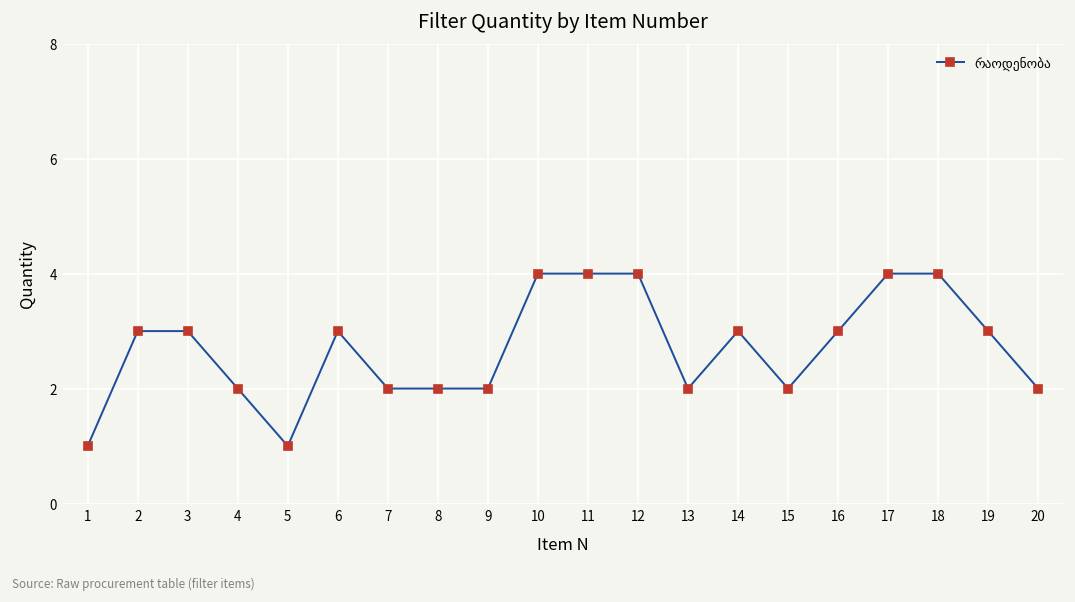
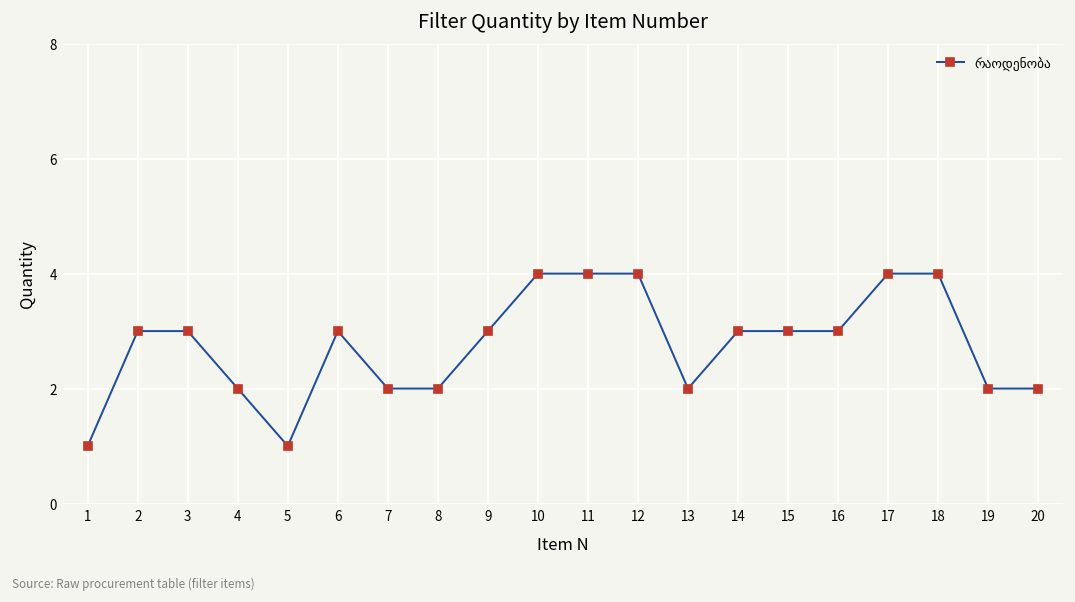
9: 2 -> 3
15: 2 -> 3
19: 3 -> 2
